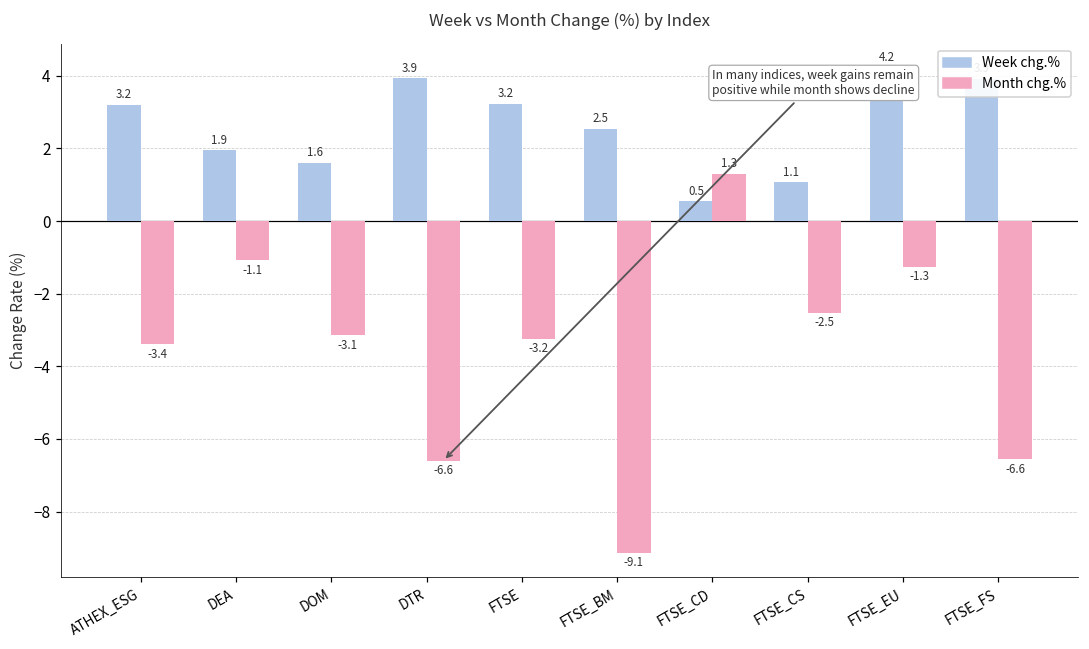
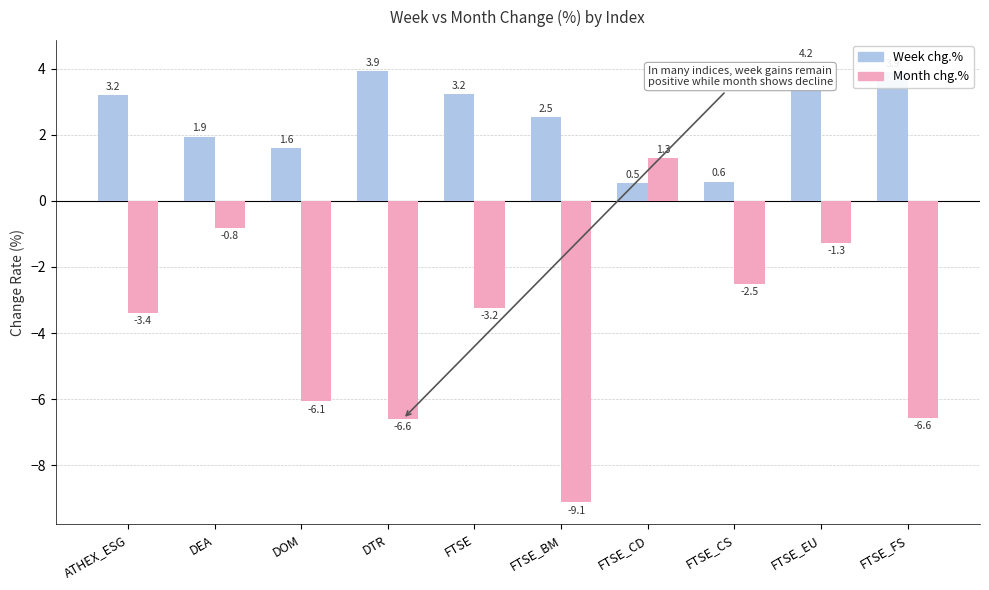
Month chg.%, DEA: -1.1 -> -0.8
Month chg.%, DOM: -3.1 -> -6.1
Week chg.%, FTSE_CS: 1.1 -> 0.6
